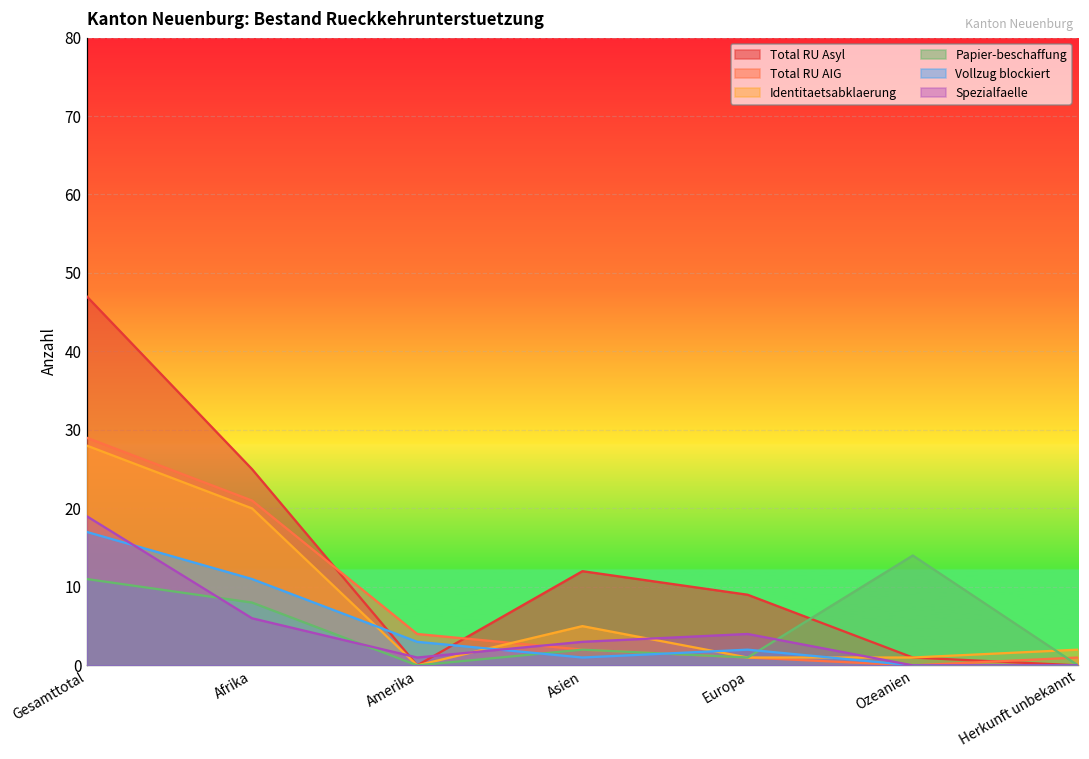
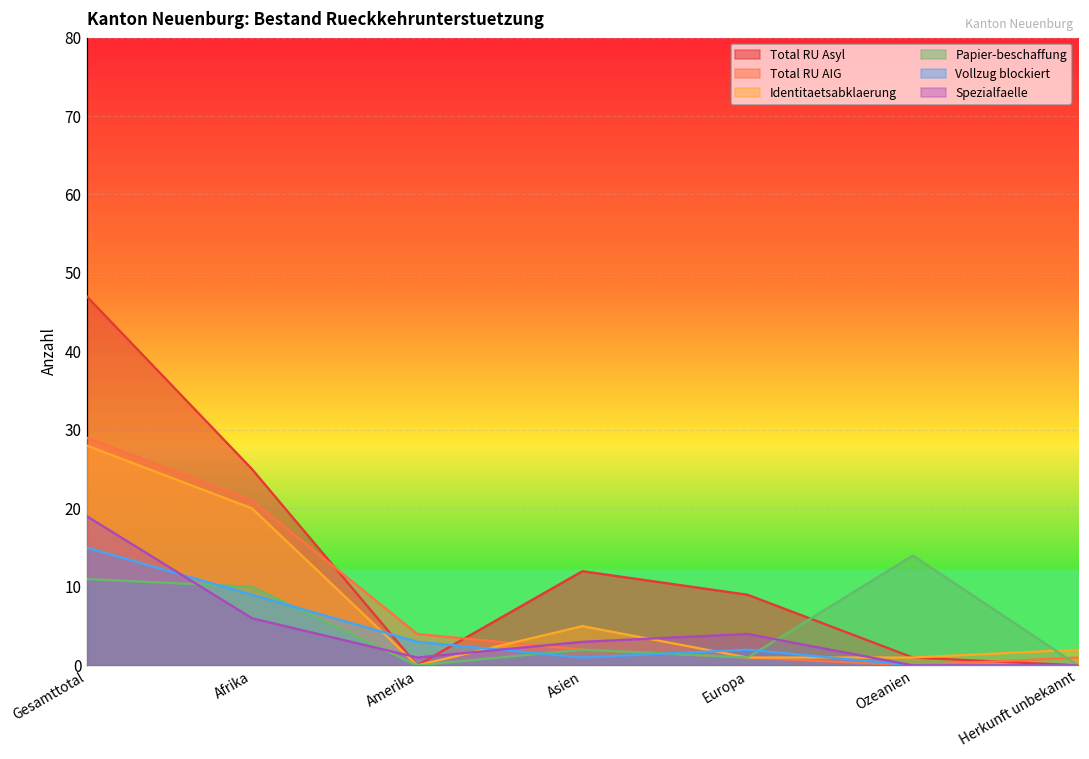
Vollzug blockiert, Gesamttotal: 17 -> 15
Papier-beschaffung, Afrika: 8 -> 10
Vollzug blockiert, Afrika: 11 -> 9
